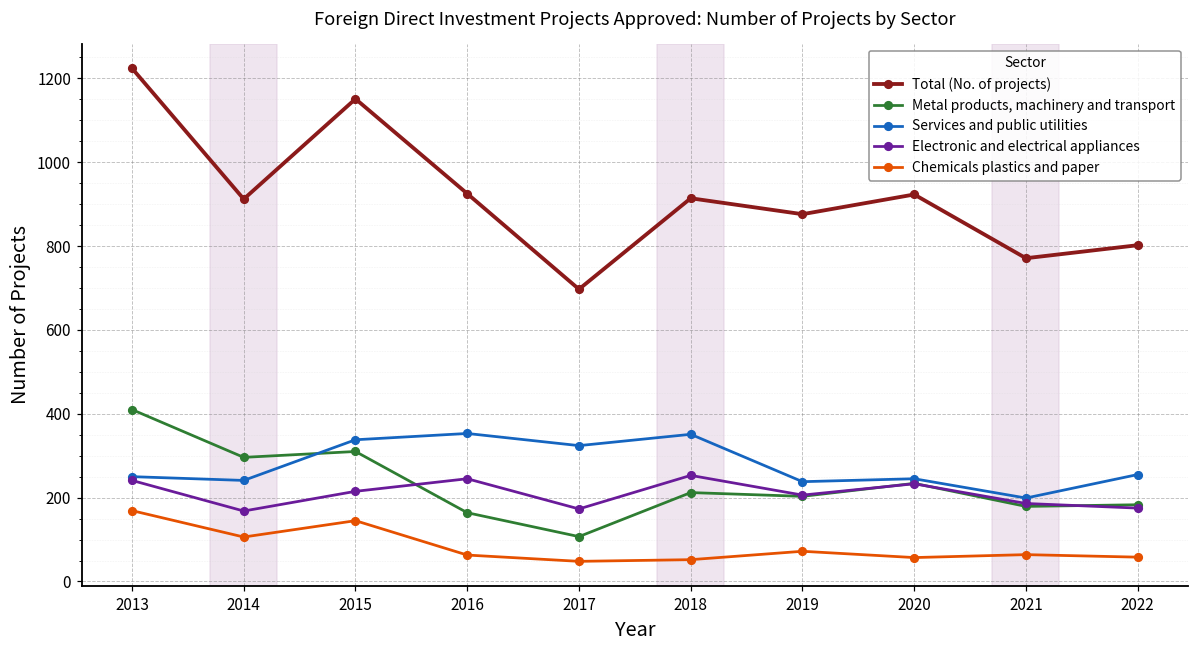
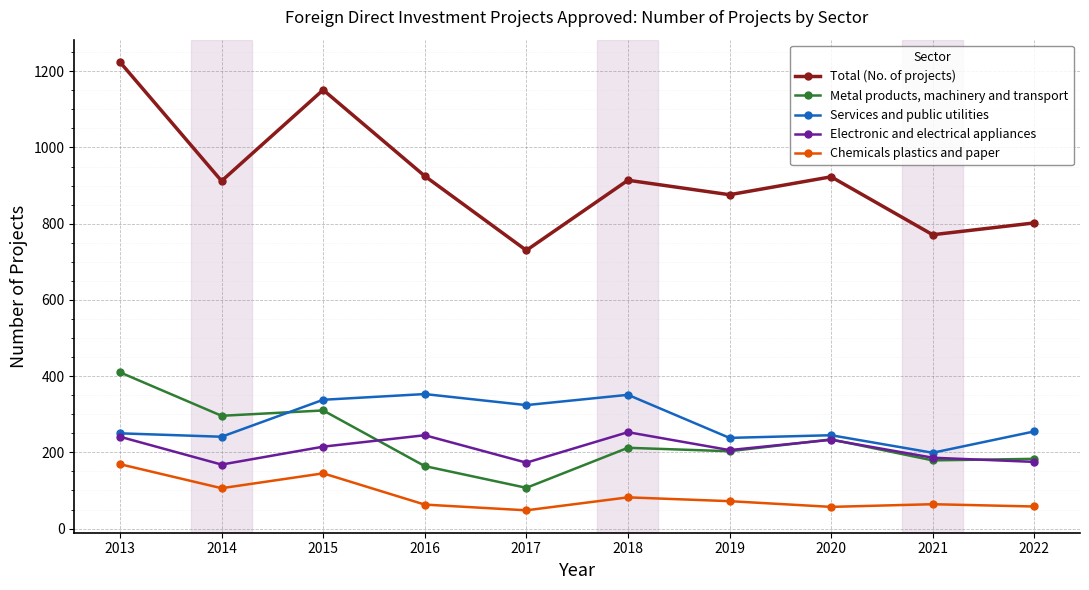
Total (No. of projects), 2017: 700 -> 730
Chemicals plastics and paper, 2018: 50 -> 80
